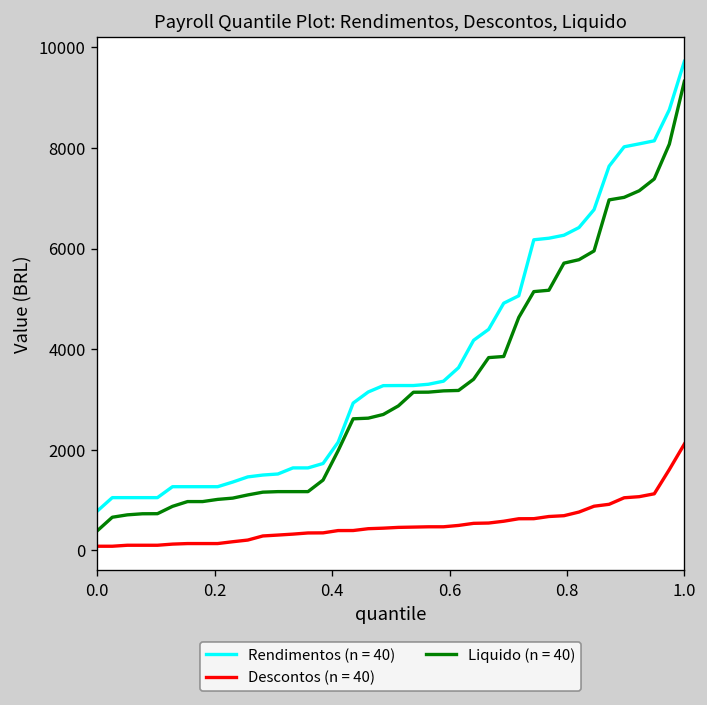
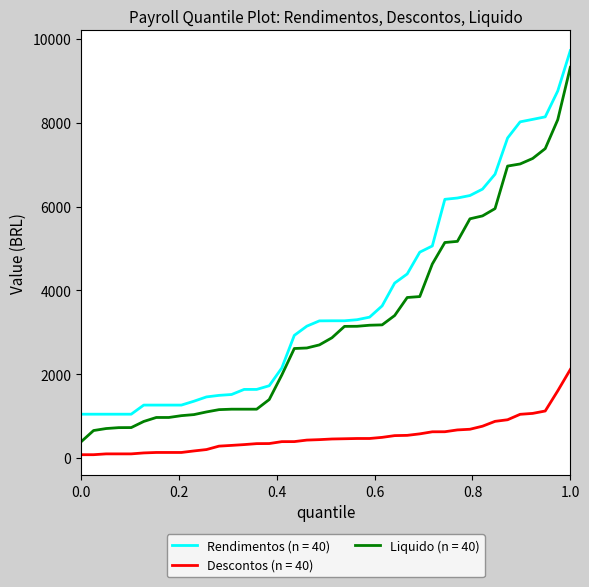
Rendimentos (n = 40), 0.0: 800 -> 1000
